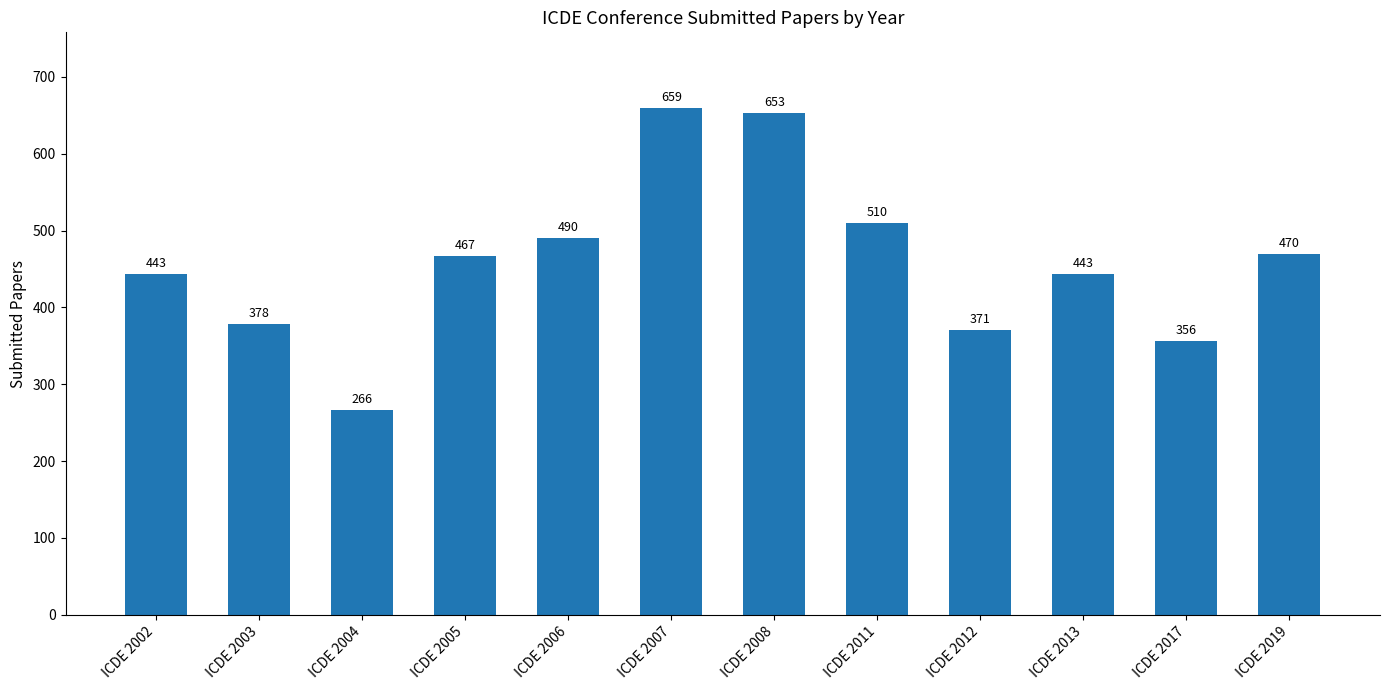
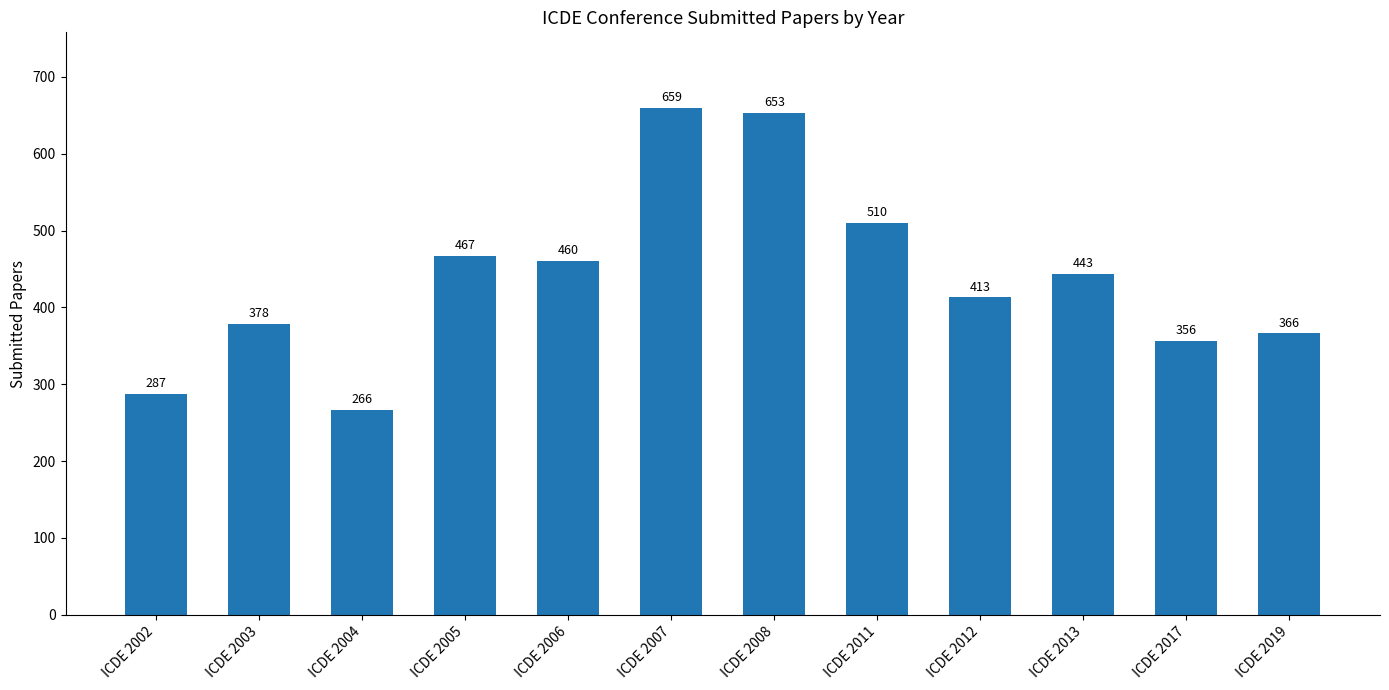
ICDE 2002: 443 -> 287
ICDE 2006: 490 -> 460
ICDE 2012: 371 -> 413
ICDE 2019: 470 -> 366
